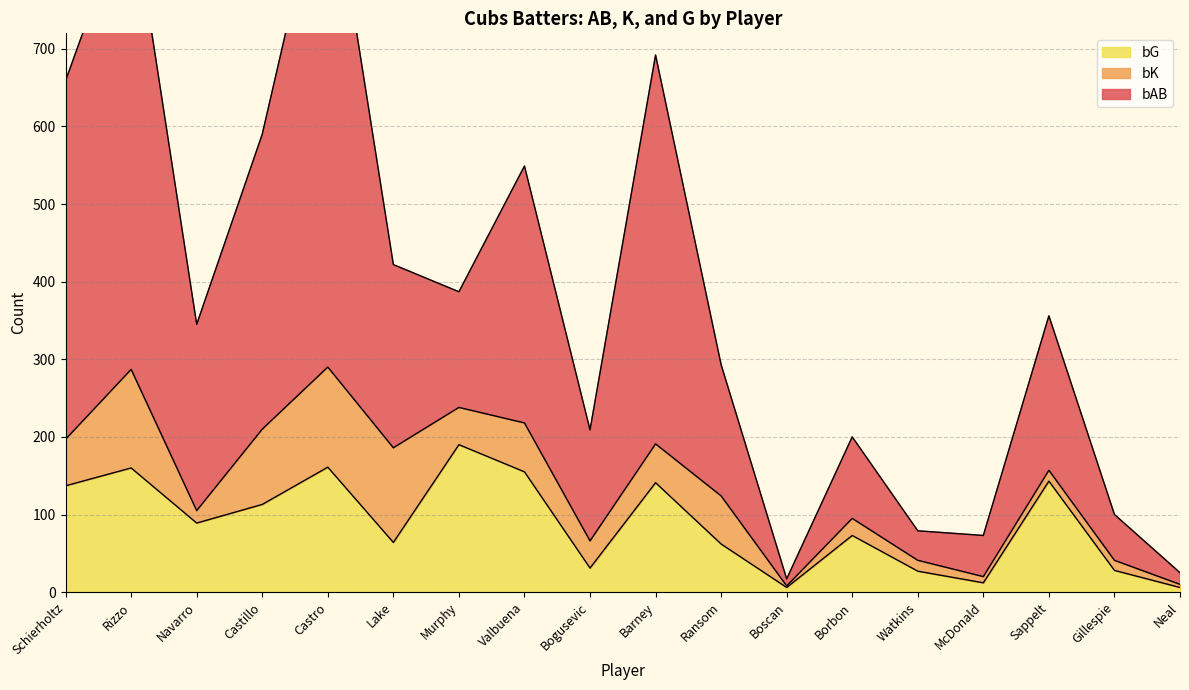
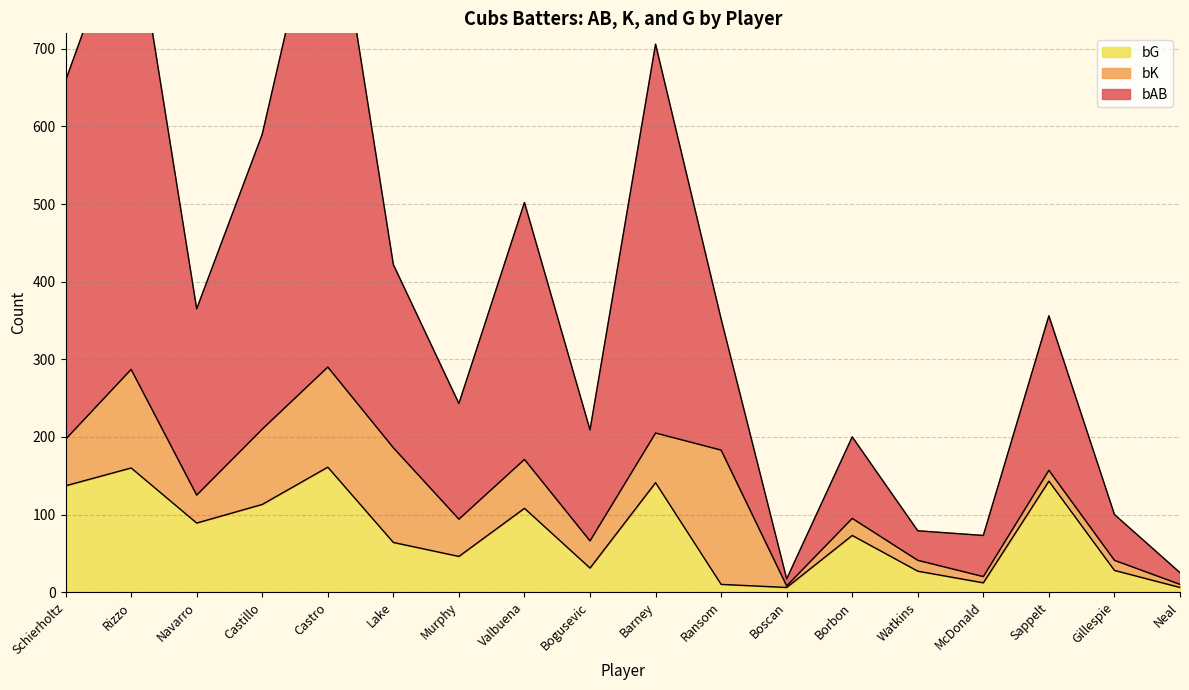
bK, Navarro: 20 -> 40
bG, Murphy: 190 -> 50
bG, Valbuena: 160 -> 110
bK, Barney: 50 -> 60
bG, Ransom: 60 -> 10
bK, Ransom: 60 -> 170
